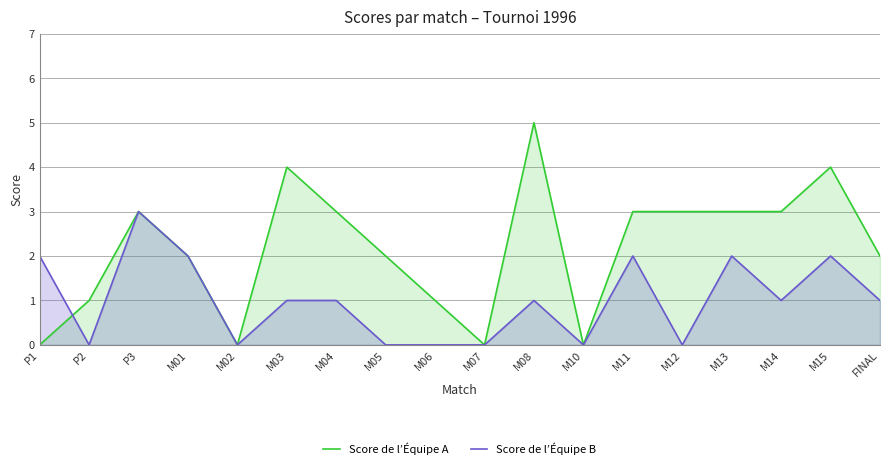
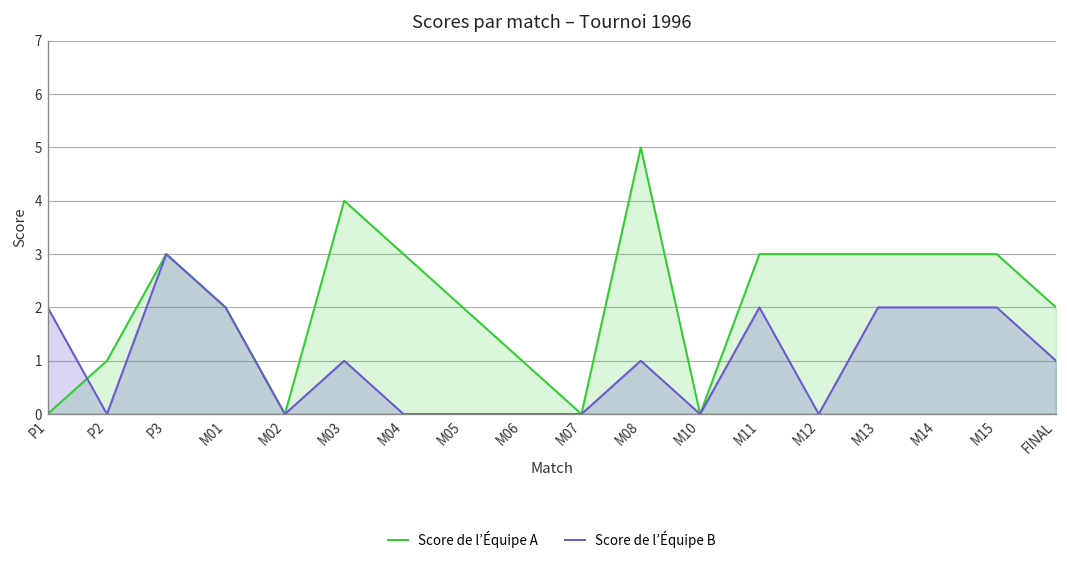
Score de l’Équipe B, M04: 1 -> 0
Score de l’Équipe B, M14: 1 -> 2
Score de l’Équipe A, M15: 4 -> 3
